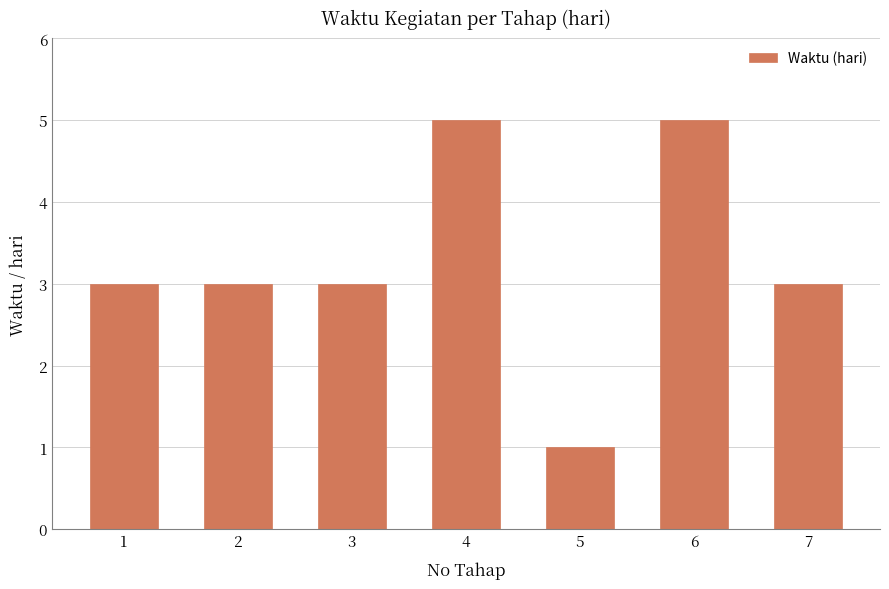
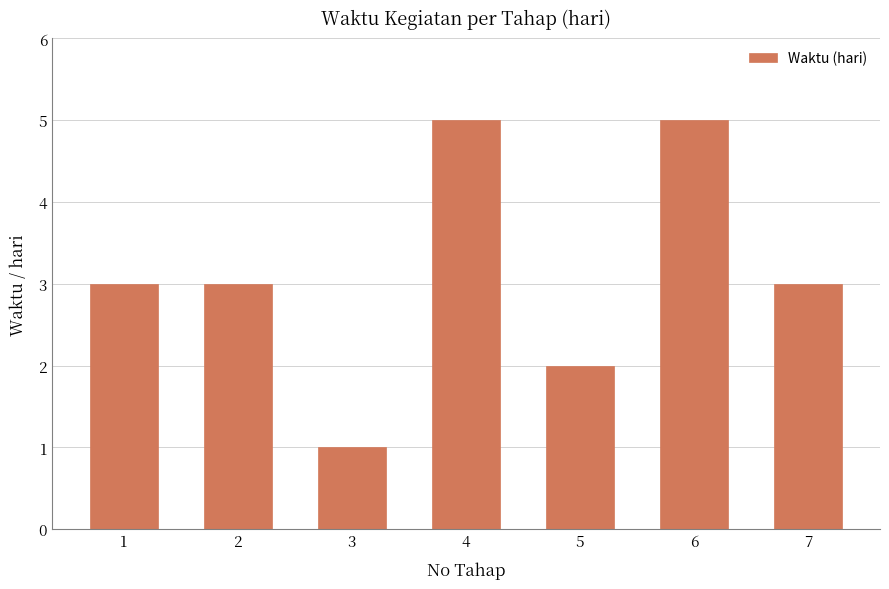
3: 3 -> 1
5: 1 -> 2
